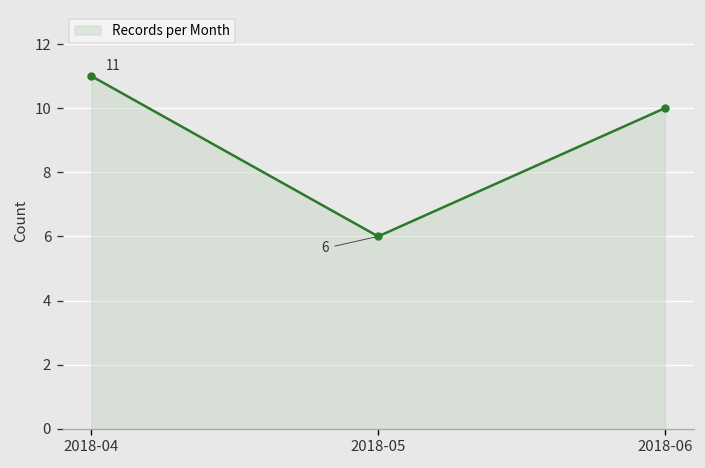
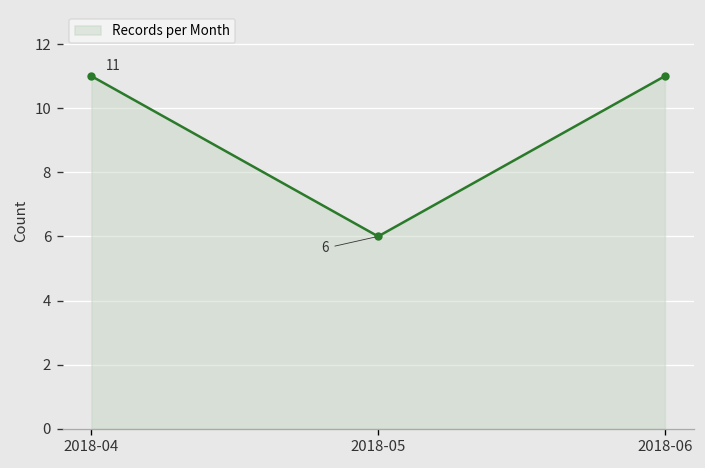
2018-06: 10 -> 11
